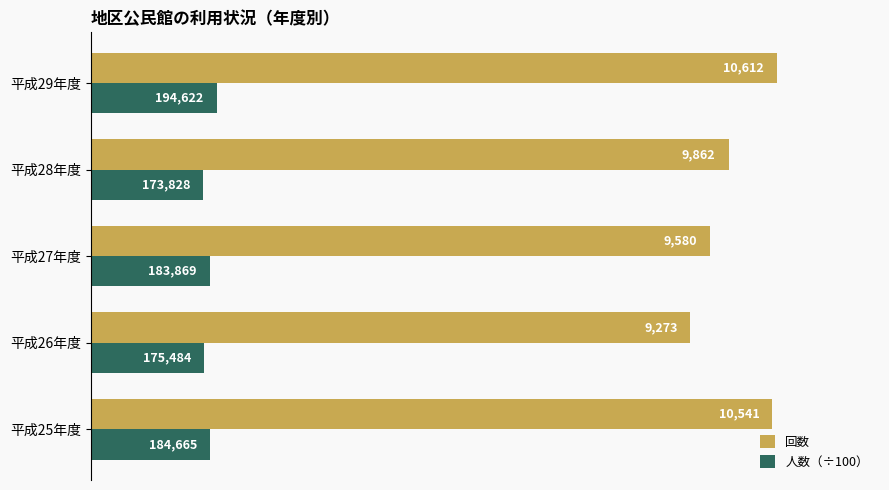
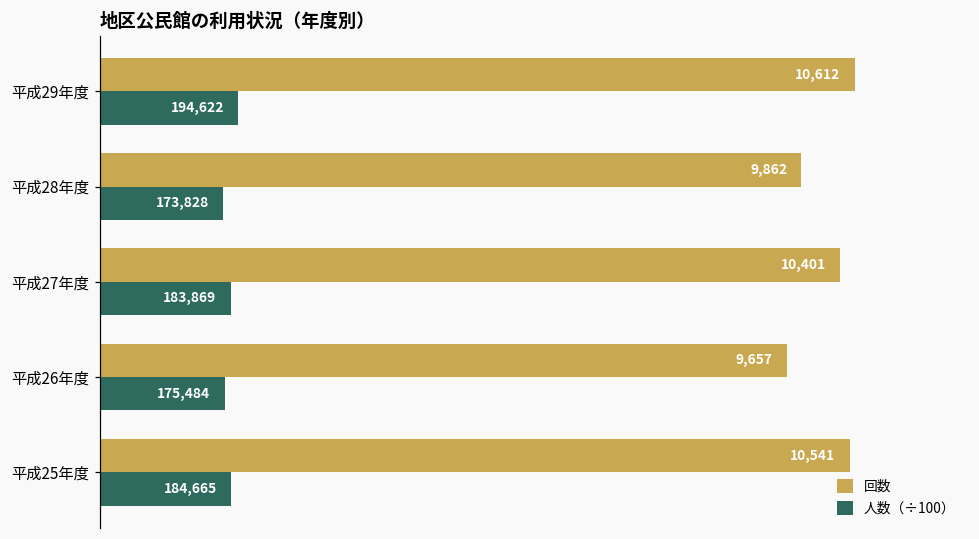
回数, 平成27年度: 9,580 -> 10,401
回数, 平成26年度: 9,273 -> 9,657
